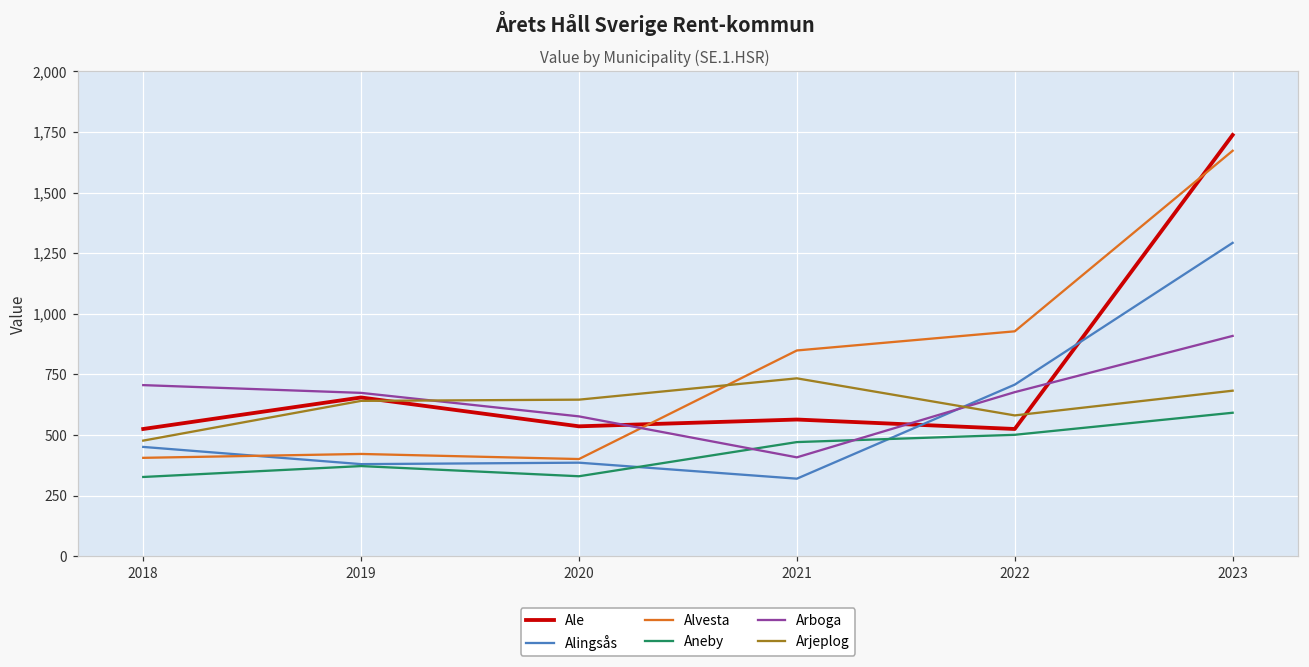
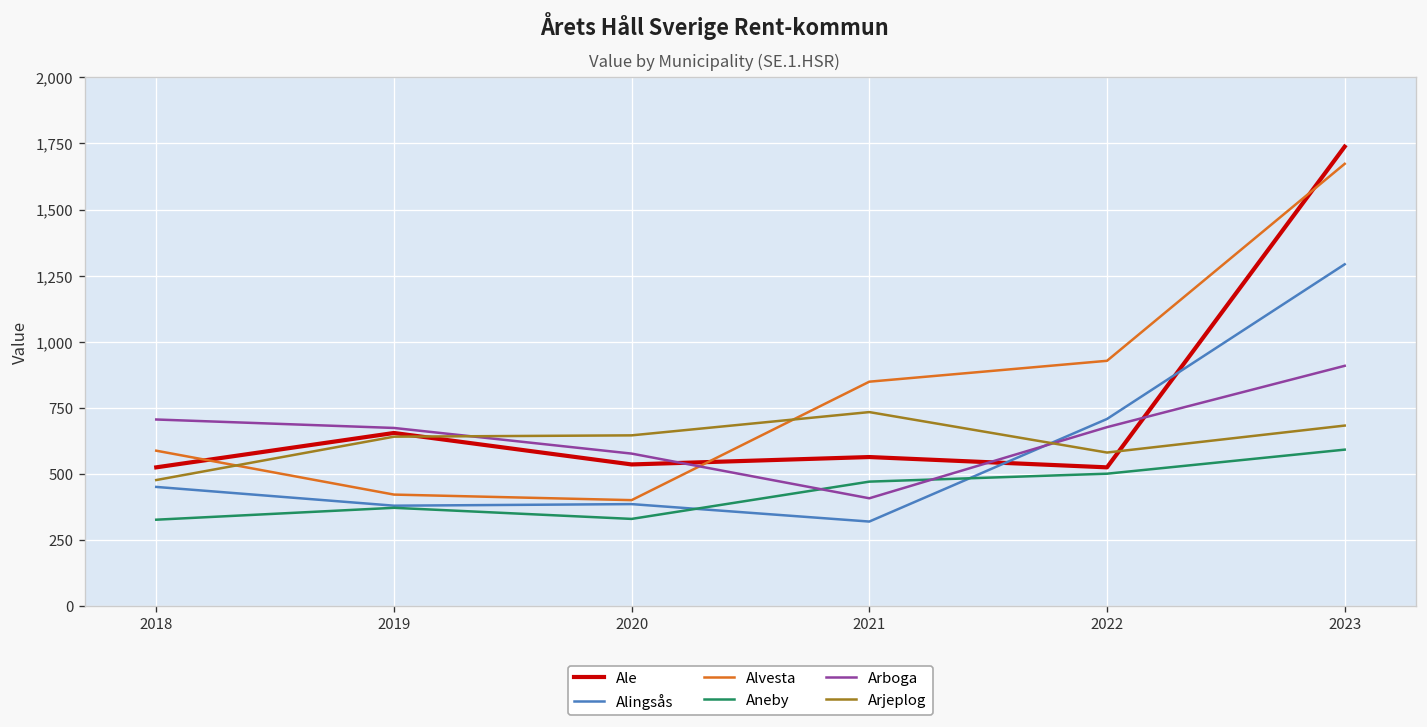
Alvesta, 2018: 410 -> 590
